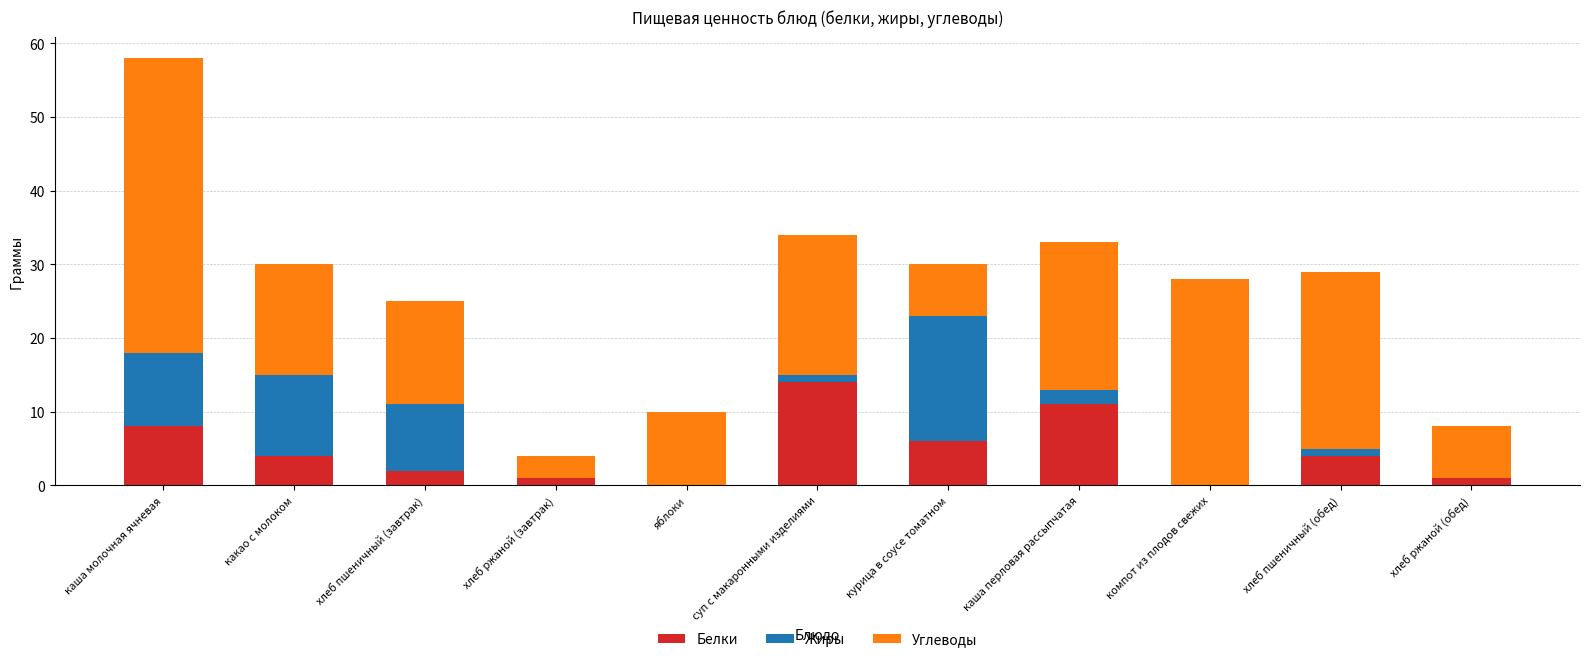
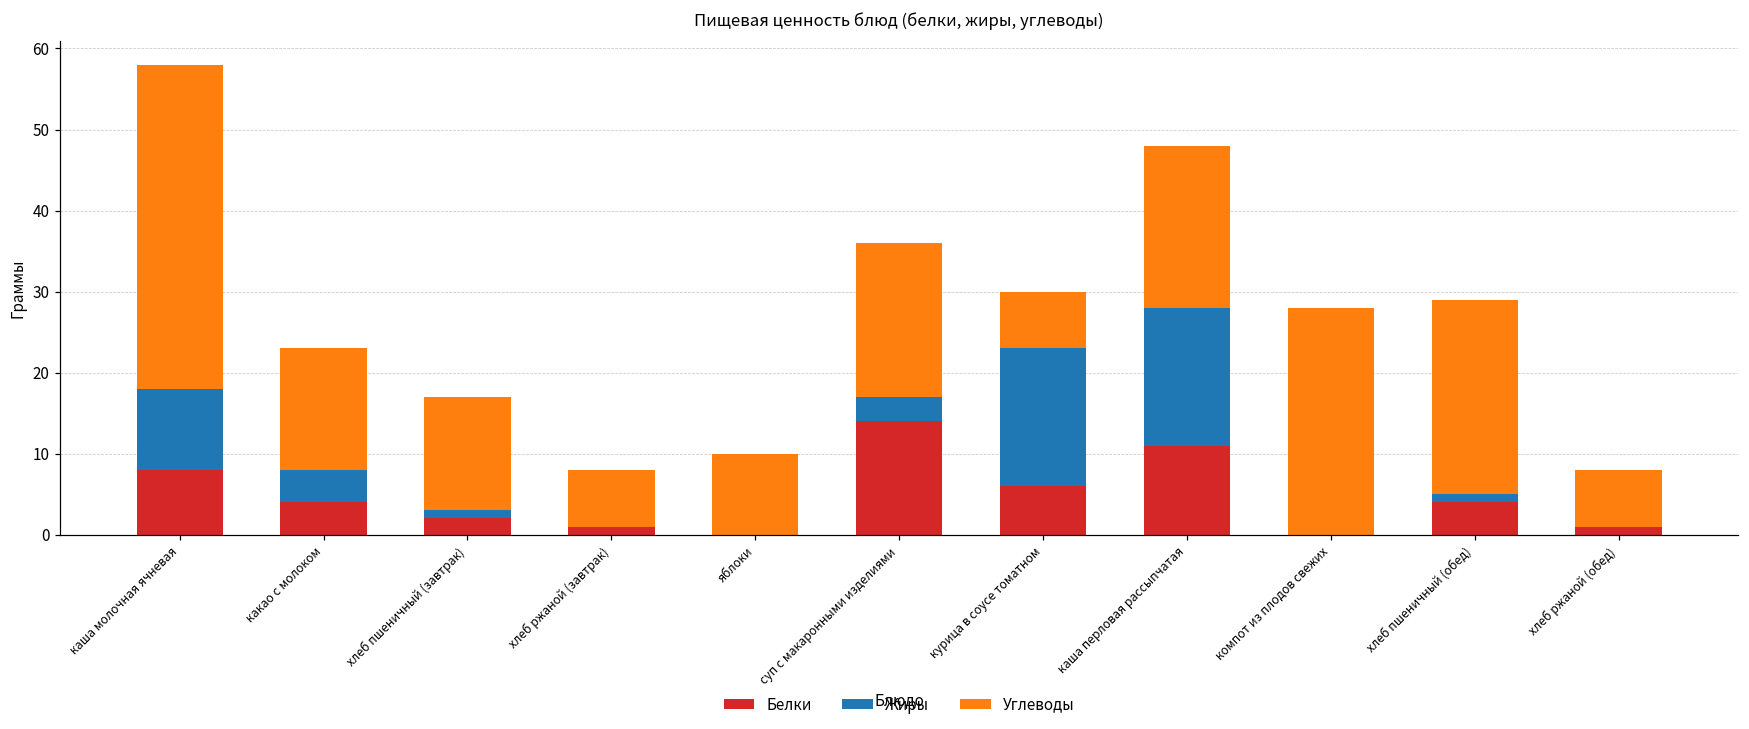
Жиры, какао с молоком: 11 -> 4
Жиры, хлеб пшеничный (завтрак): 9 -> 1
Углеводы, хлеб ржаной (завтрак): 3 -> 7
Жиры, суп с макаронными изделиями: 1 -> 3
Жиры, каша перловая рассыпчатая: 2 -> 17
